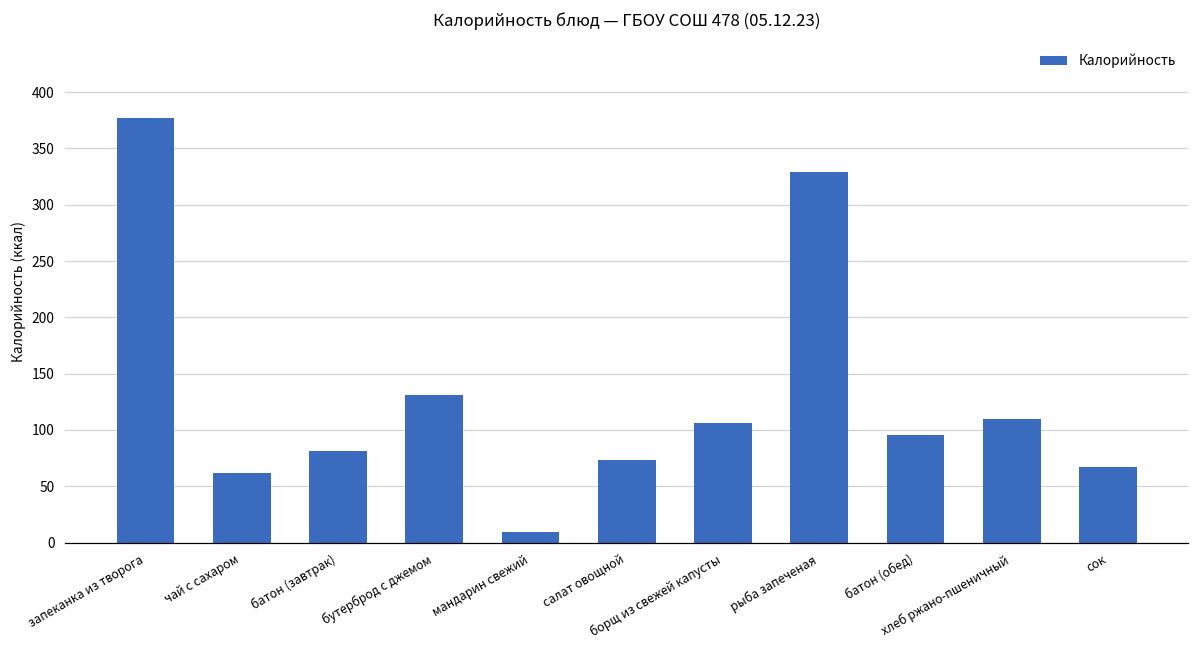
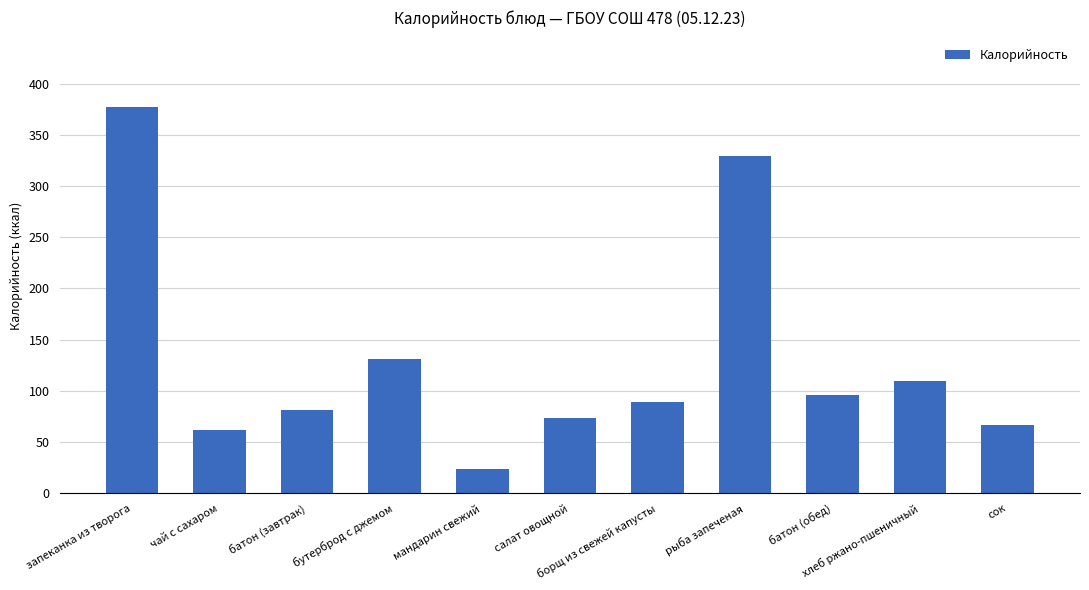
мандарин свежий: 10 -> 24
борщ из свежей капусты: 107 -> 89
